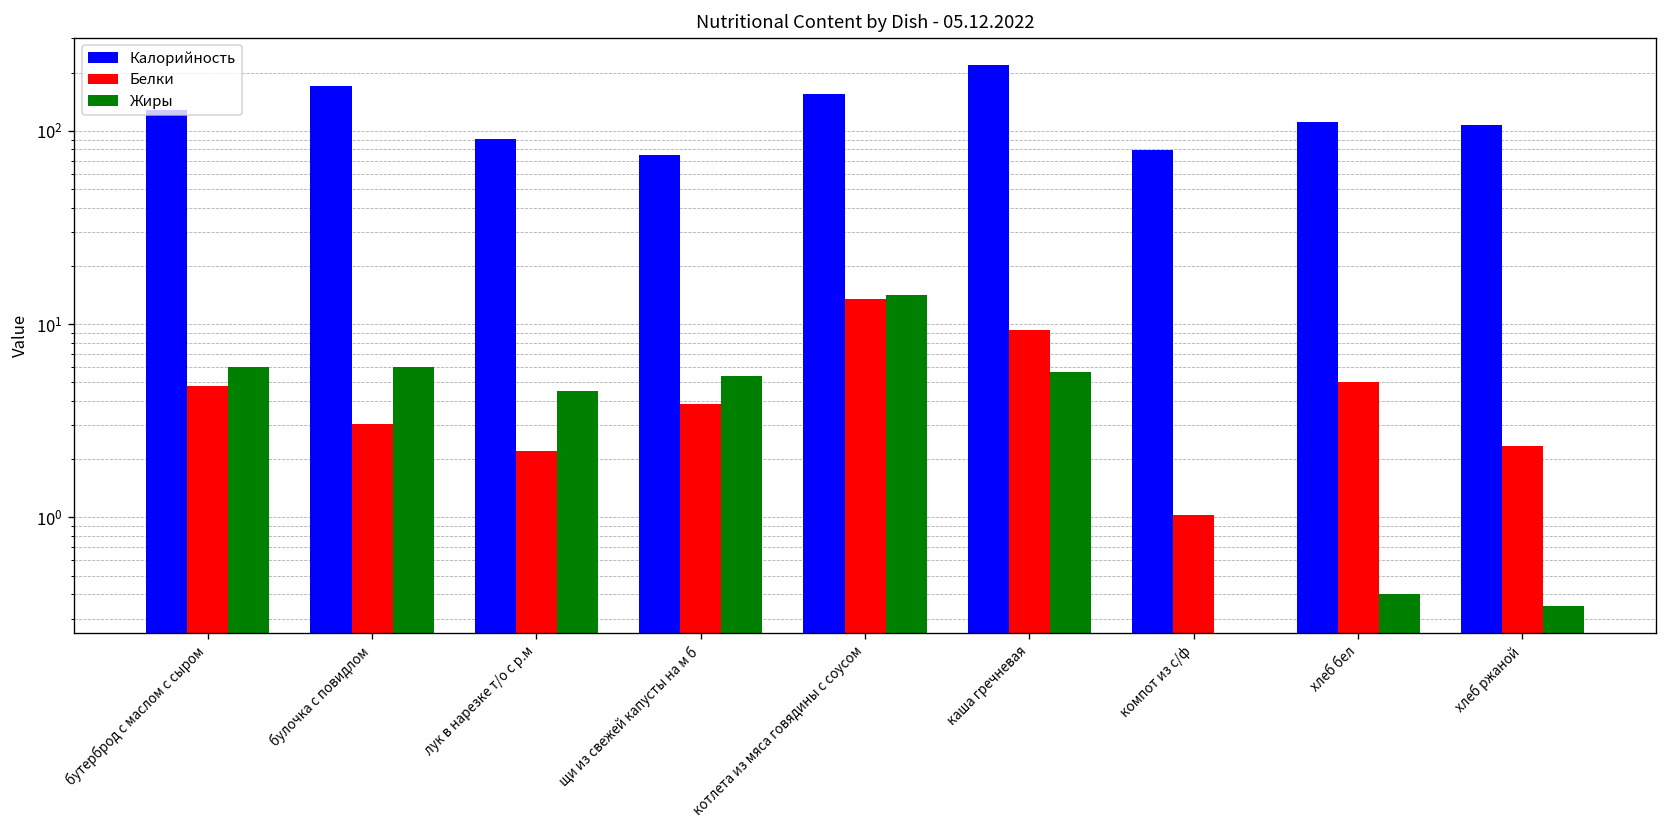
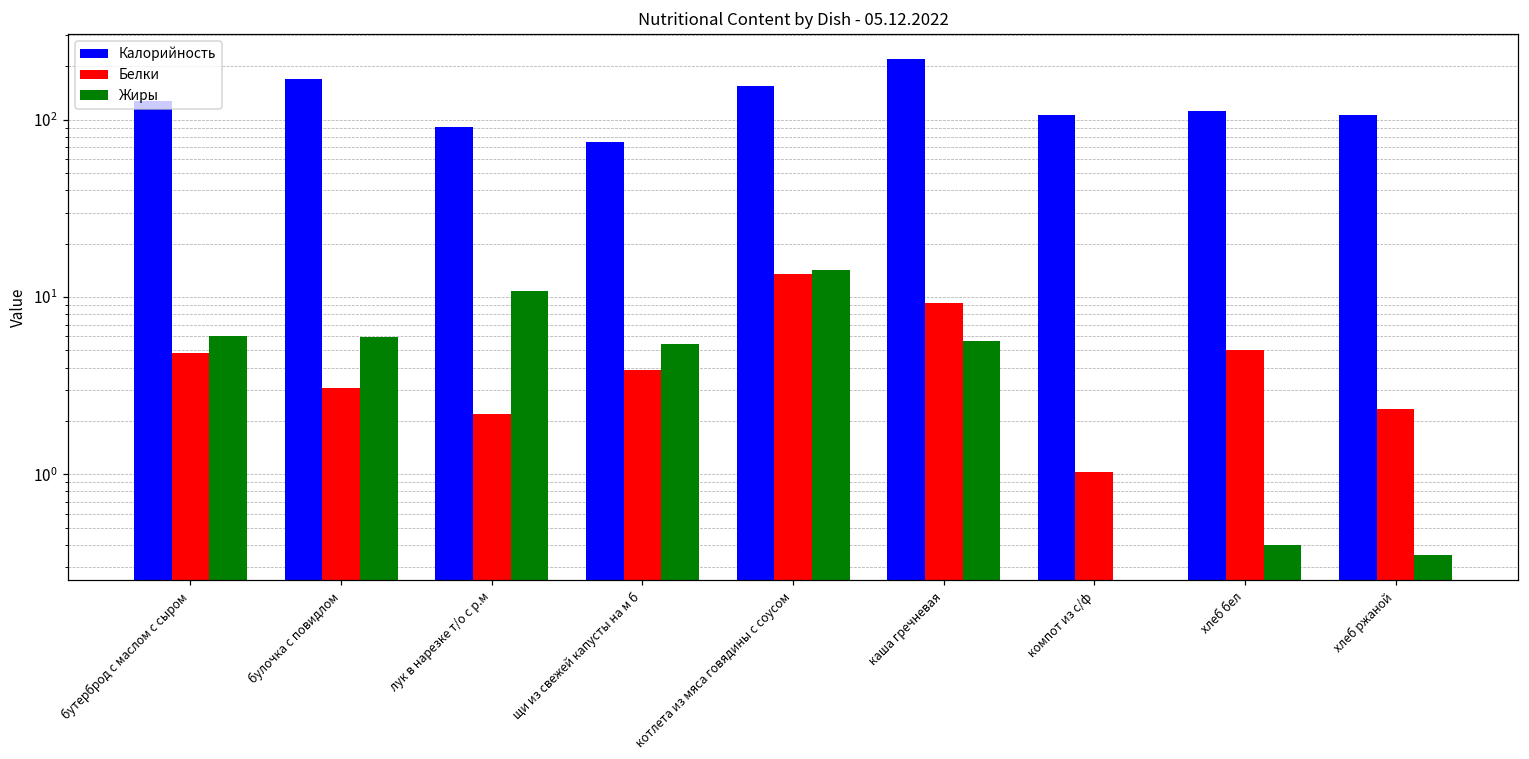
Жиры, лук в нарезке т/о с р.м: 4.5 -> 11
Калорийность, компот из с/ф: 80 -> 110
